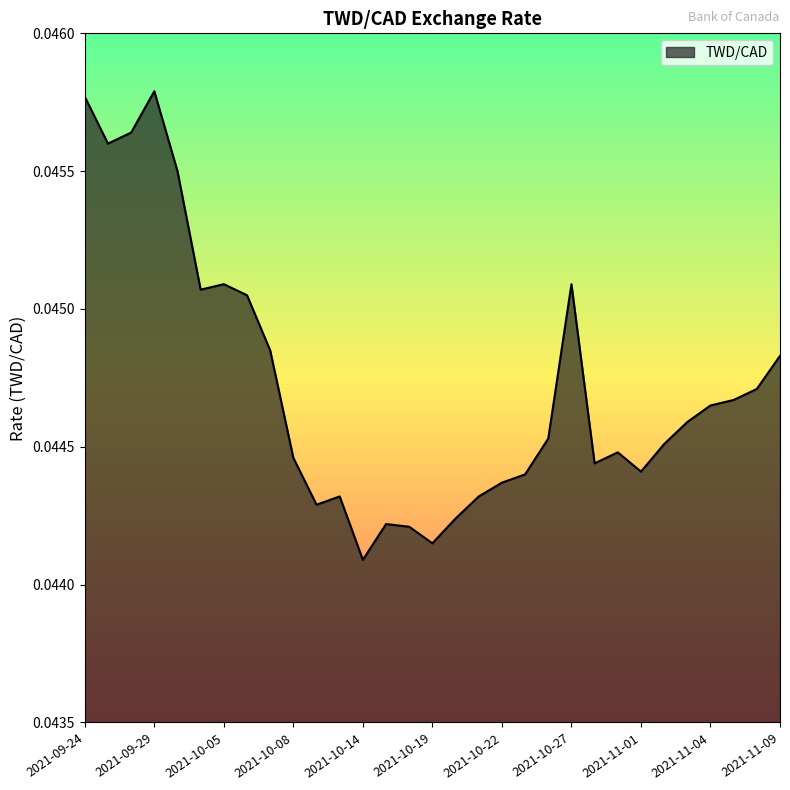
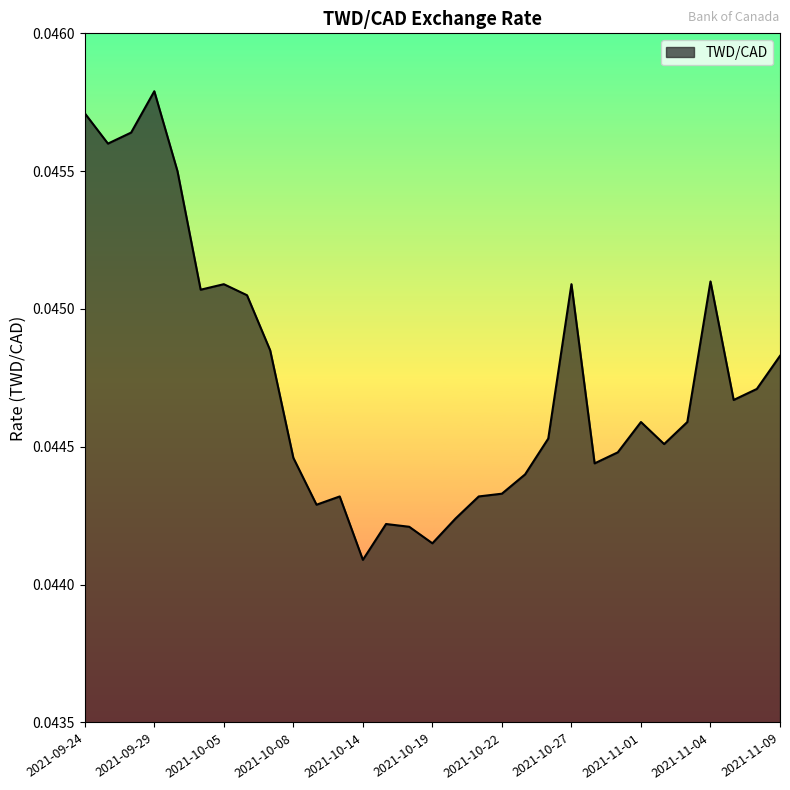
2021-09-24: 0.04577 -> 0.04571
2021-10-22: 0.04437 -> 0.04433
2021-11-01: 0.04441 -> 0.04459
2021-11-04: 0.04465 -> 0.04510
